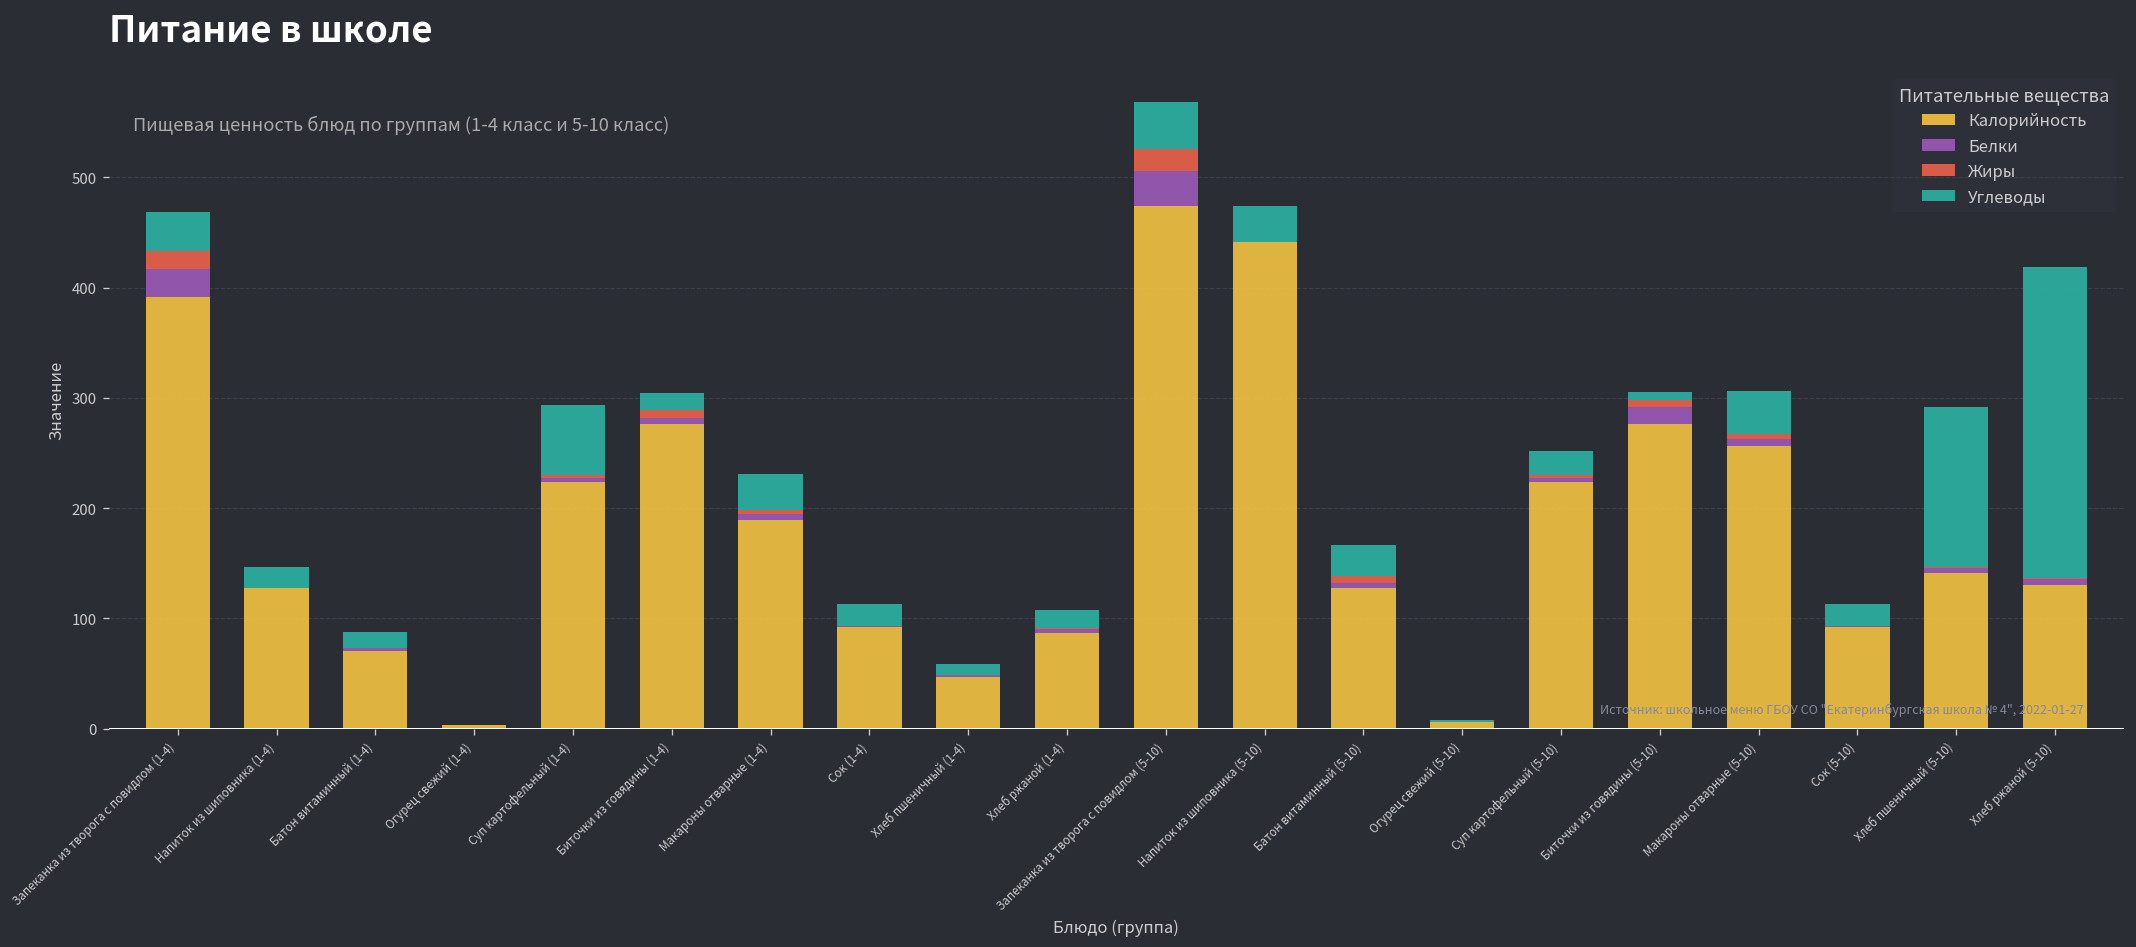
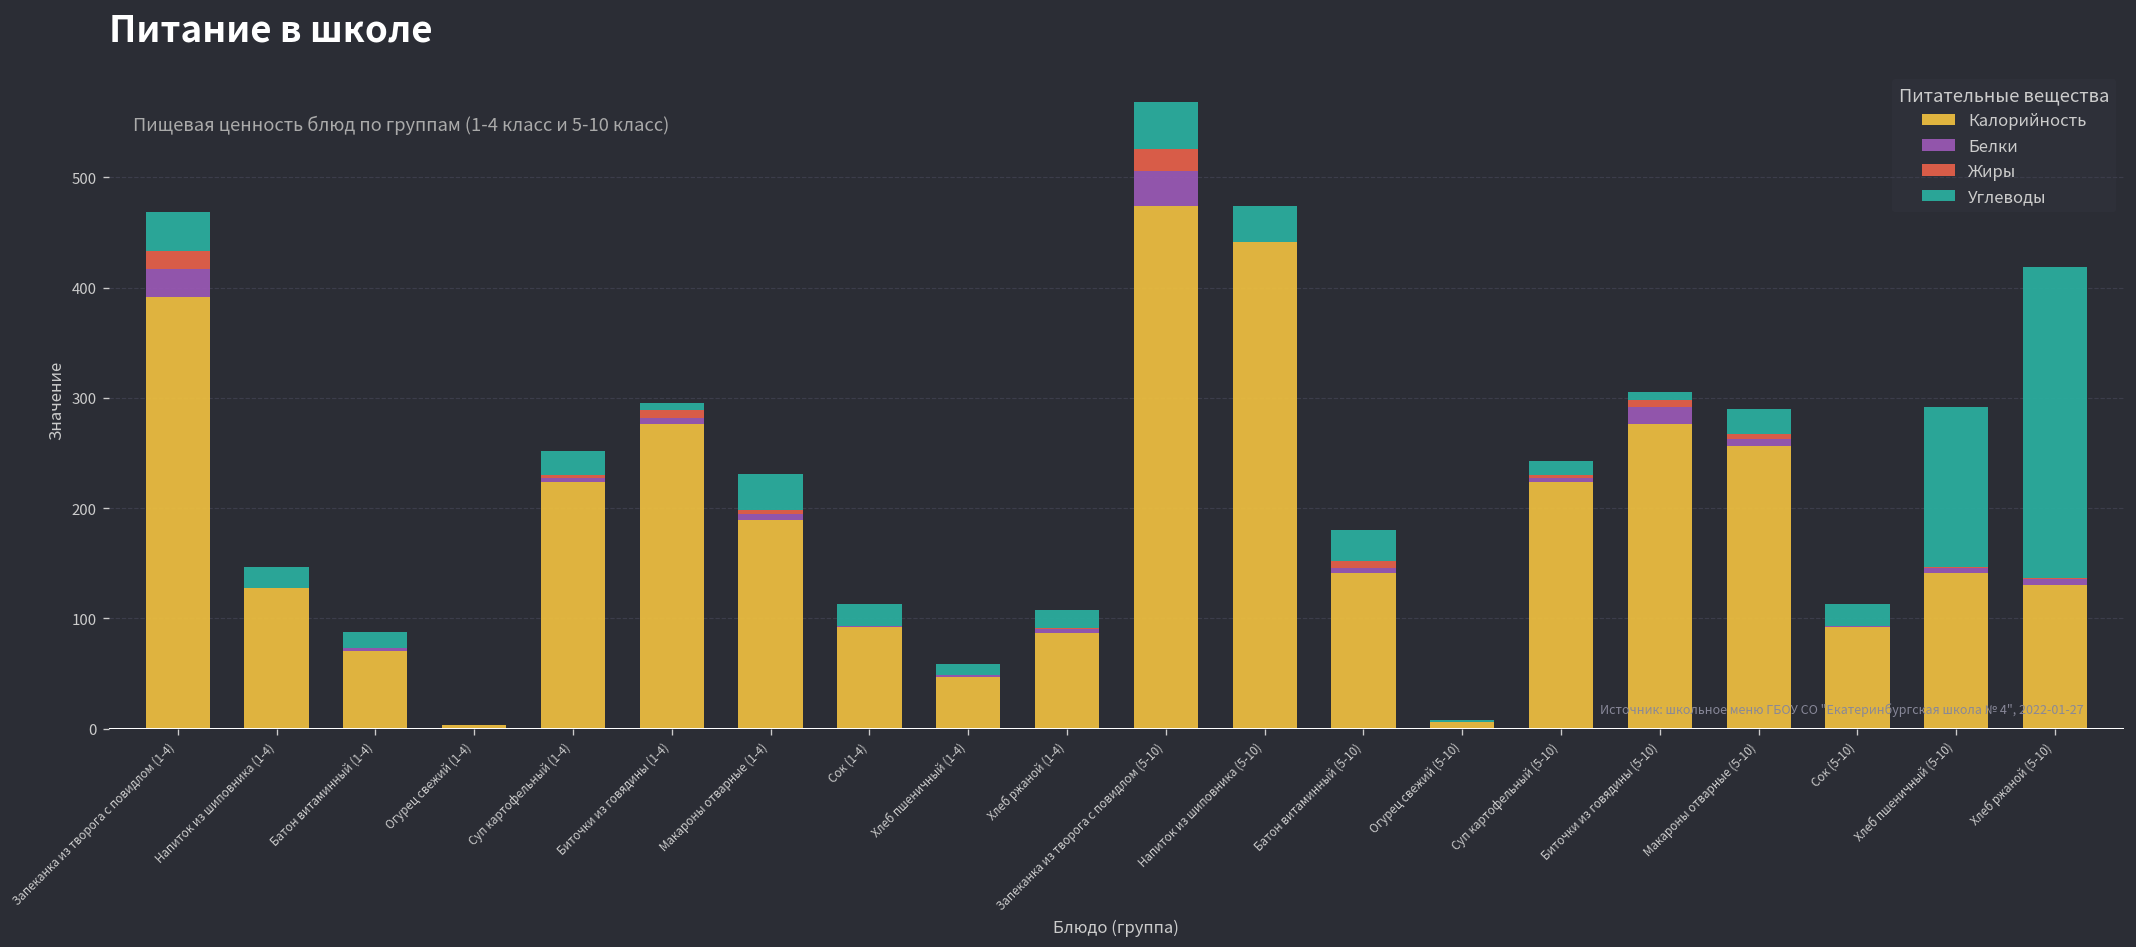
Углеводы, Суп картофельный (1-4): 60 -> 20
Углеводы, Биточки из говядины (1-4): 20 -> 10
Калорийность, Батон витаминный (5-10): 130 -> 140
Углеводы, Суп картофельный (5-10): 20 -> 10
Углеводы, Макароны отварные (5-10): 40 -> 20
